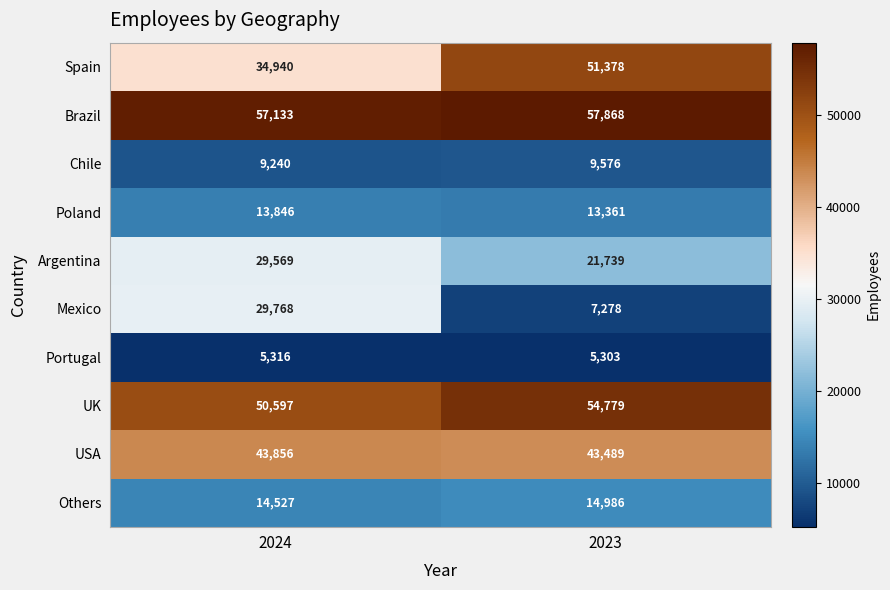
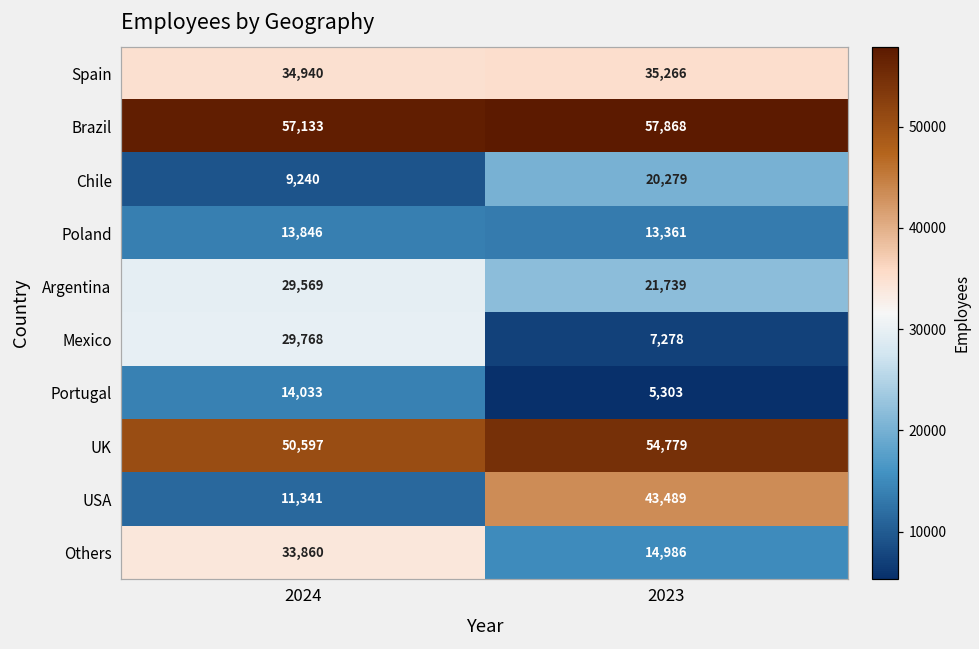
Spain, 2023: 51,378 -> 35,266
Chile, 2023: 9,576 -> 20,279
Portugal, 2024: 5,316 -> 14,033
USA, 2024: 43,856 -> 11,341
Others, 2024: 14,527 -> 33,860
